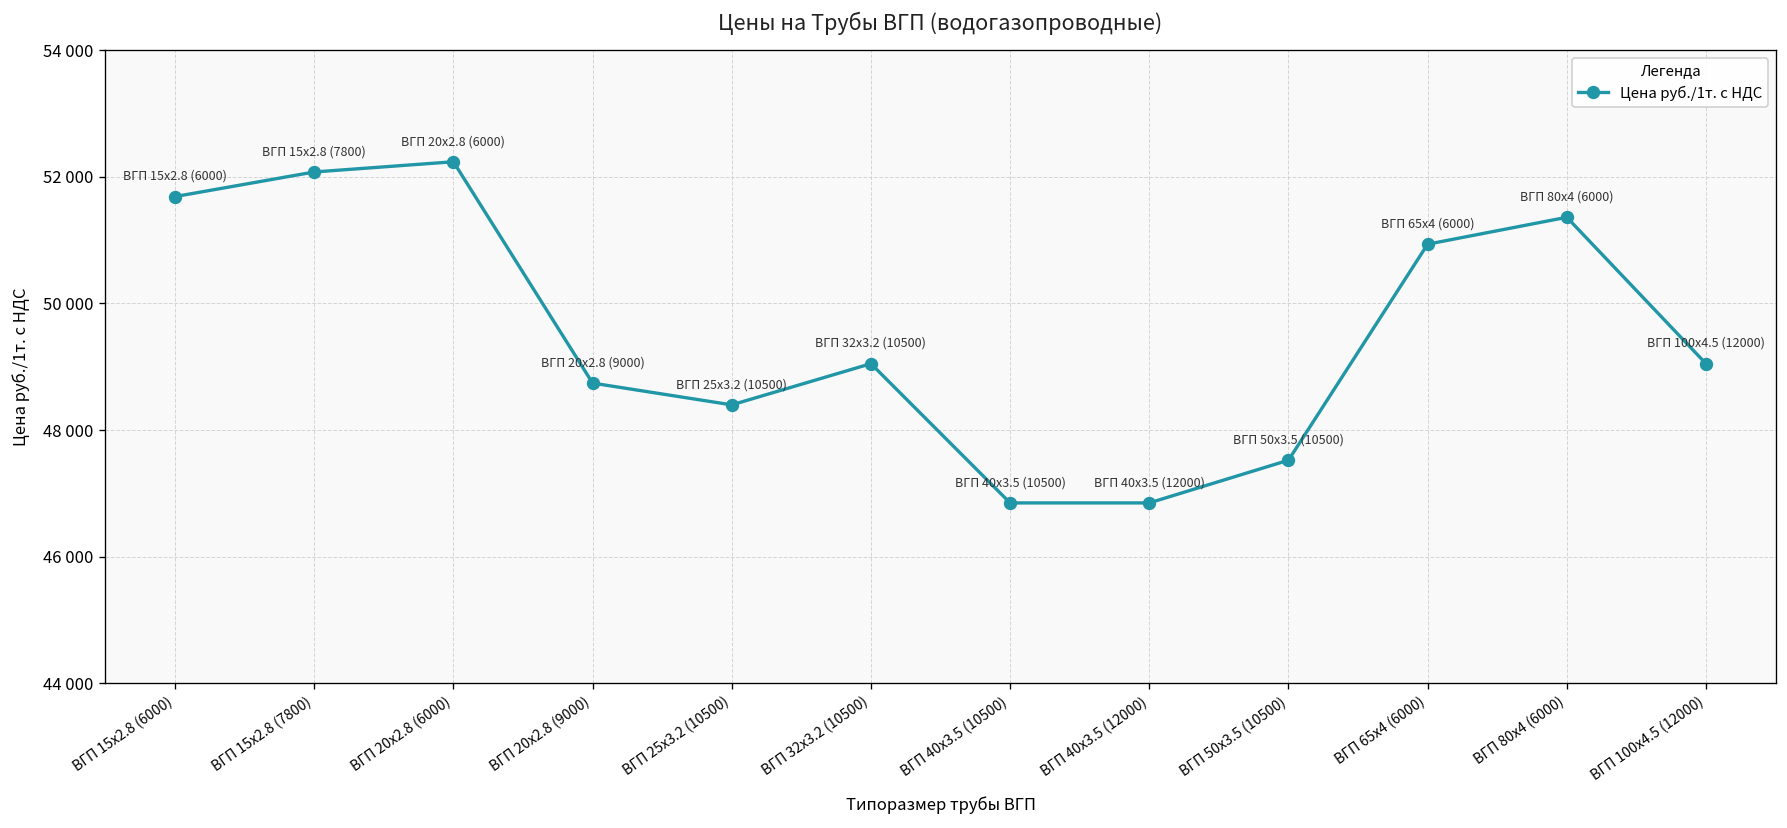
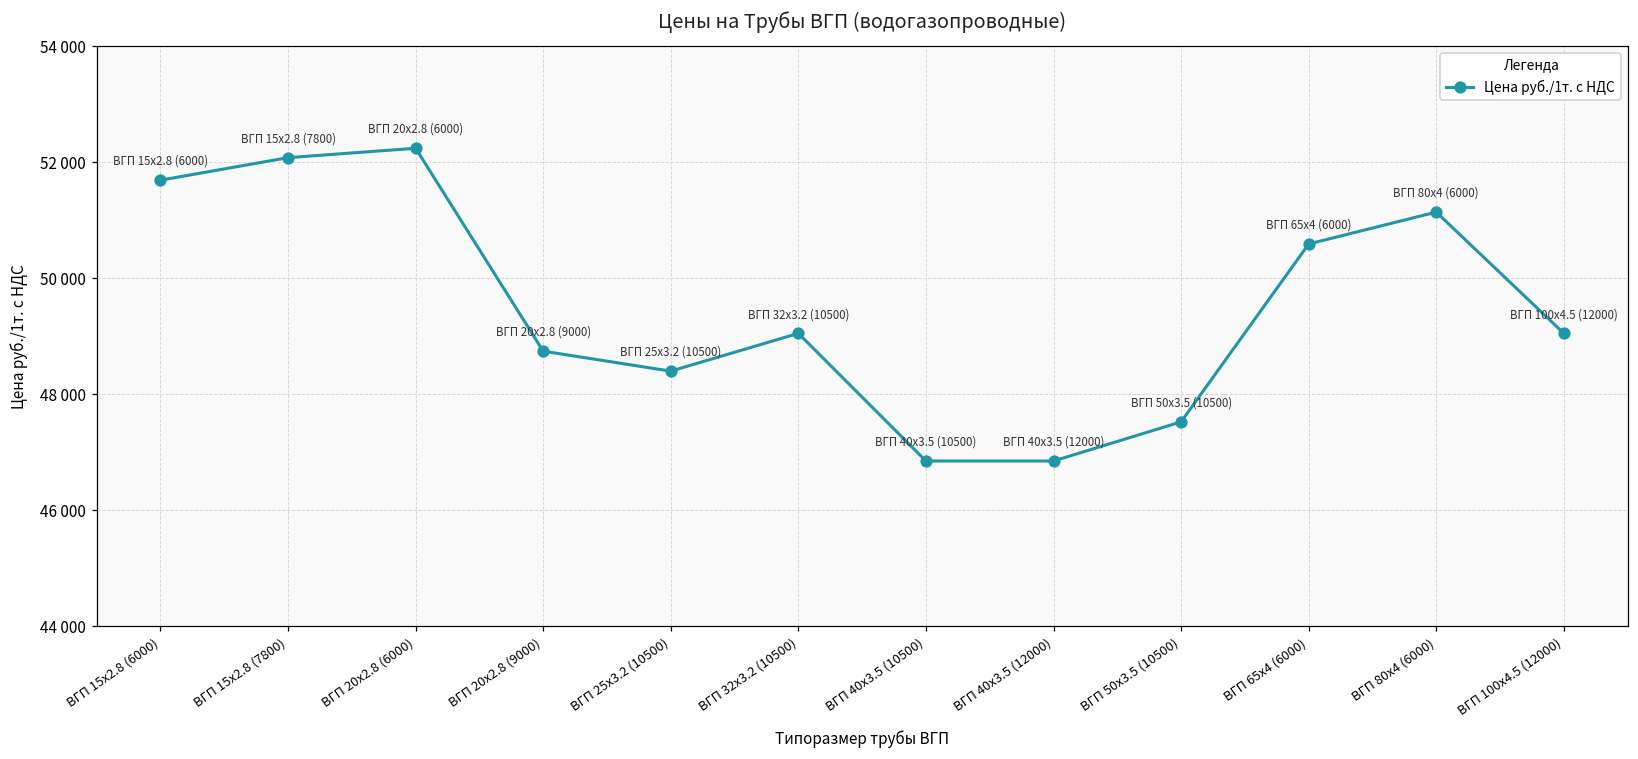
ВГП 65x4 (6000): 50900 -> 50600
ВГП 80x4 (6000): 51400 -> 51100
